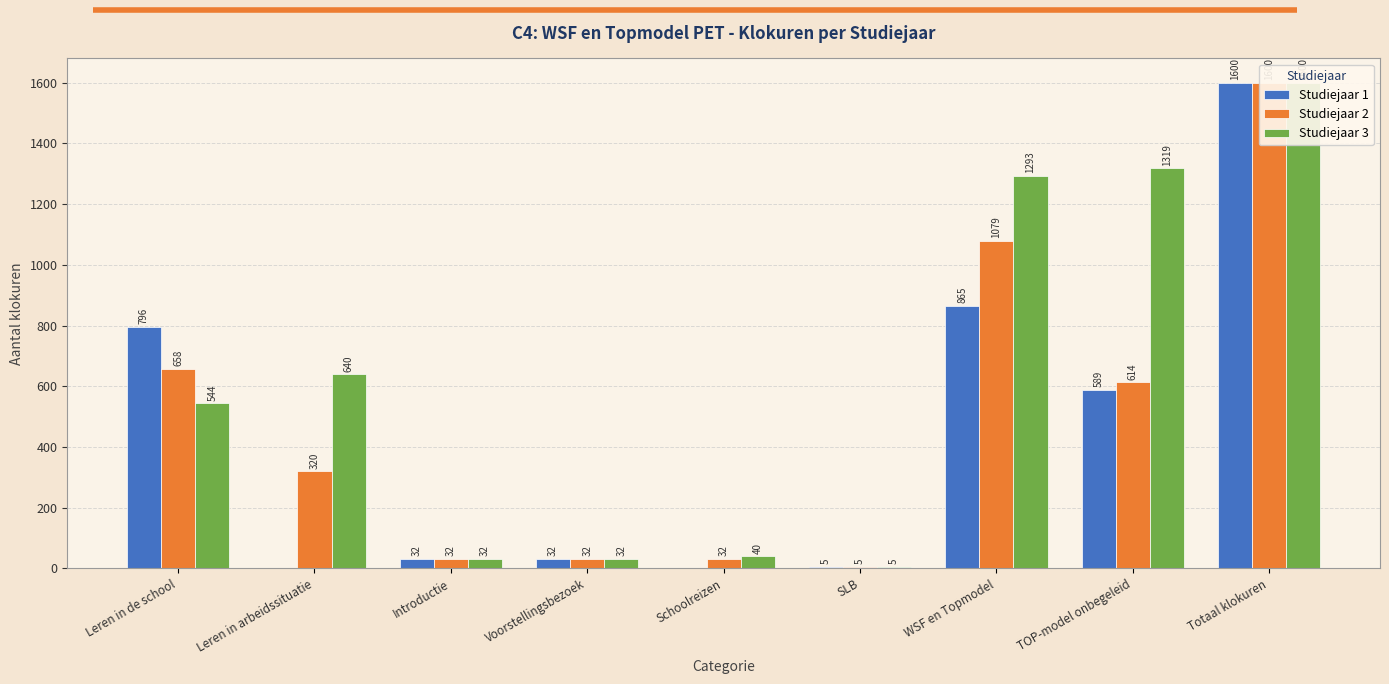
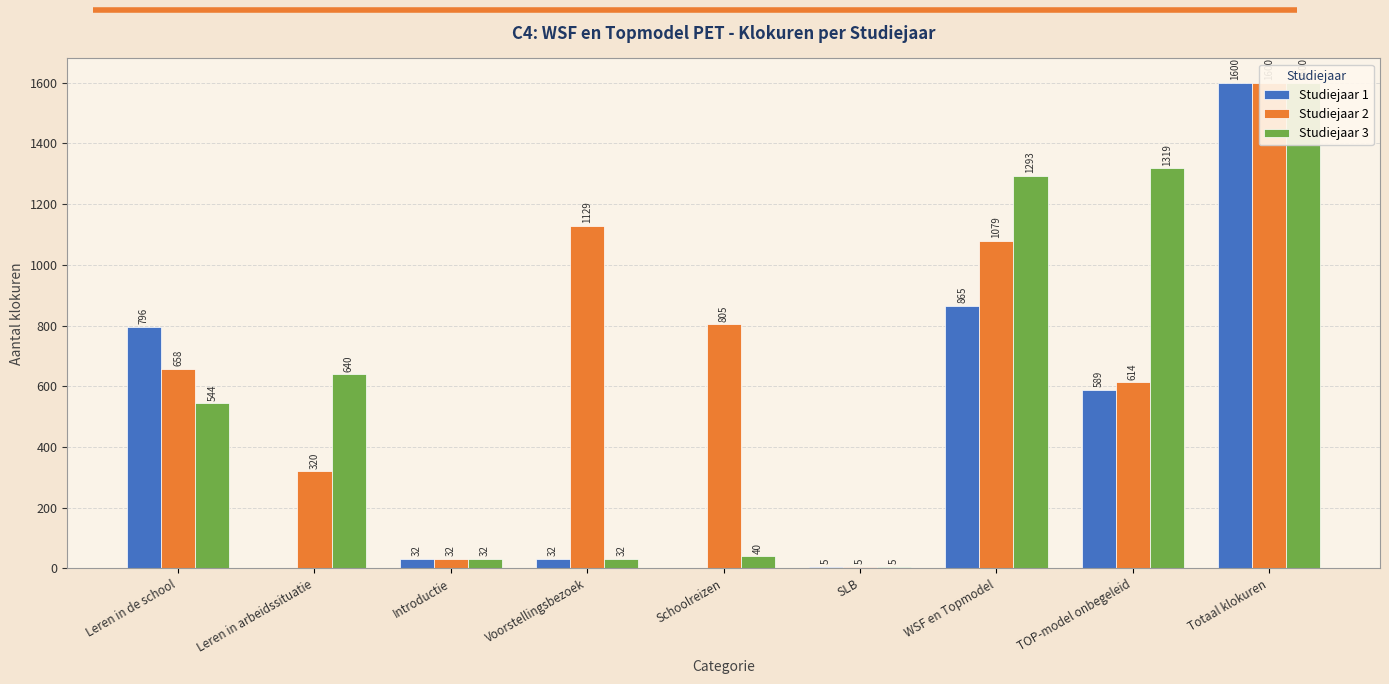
Studiejaar 2, Voorstellingsbezoek: 32 -> 1129
Studiejaar 2, Schoolreizen: 32 -> 805
